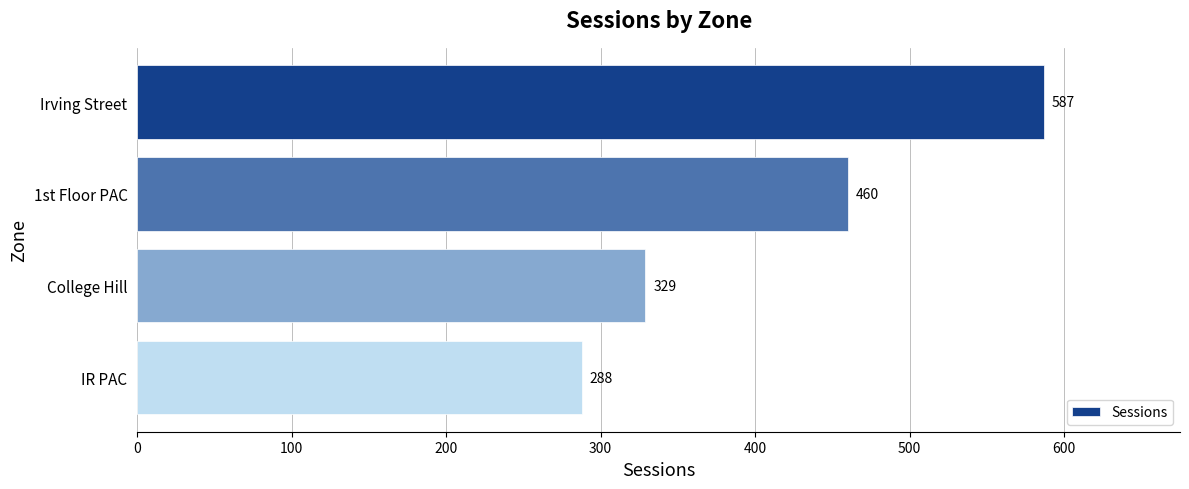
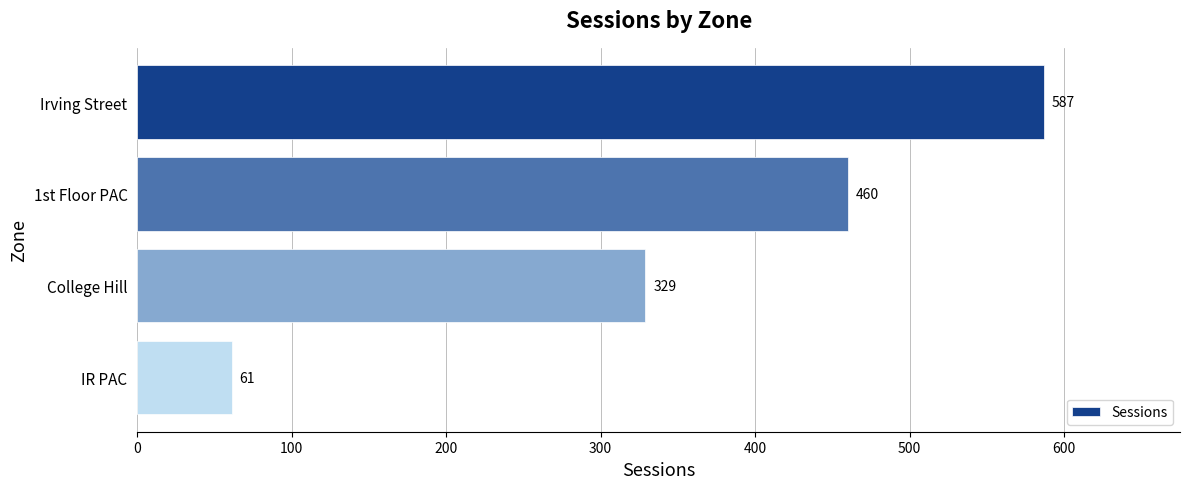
IR PAC: 288 -> 61
